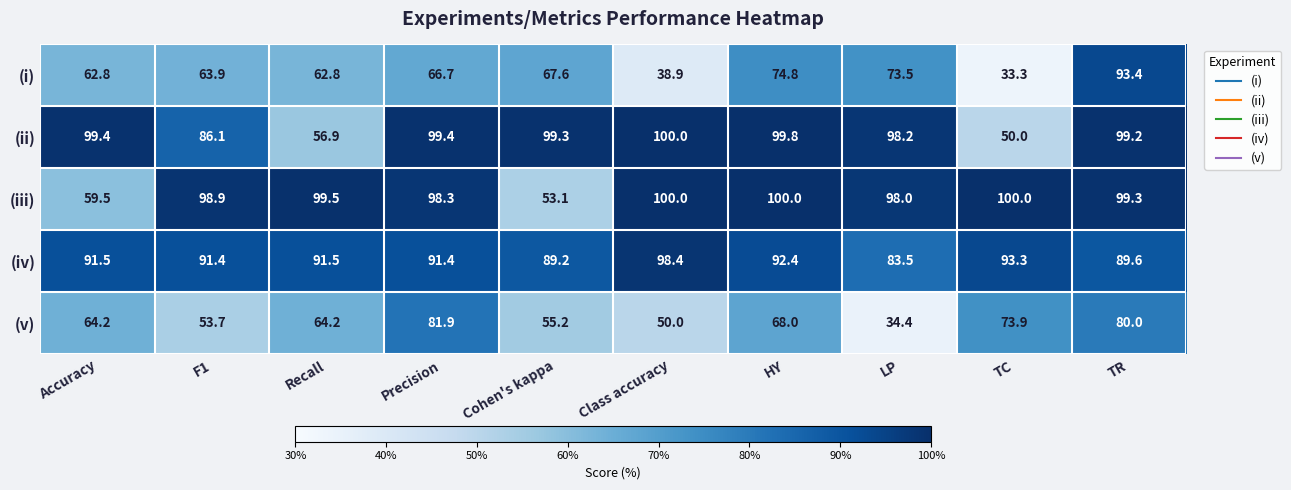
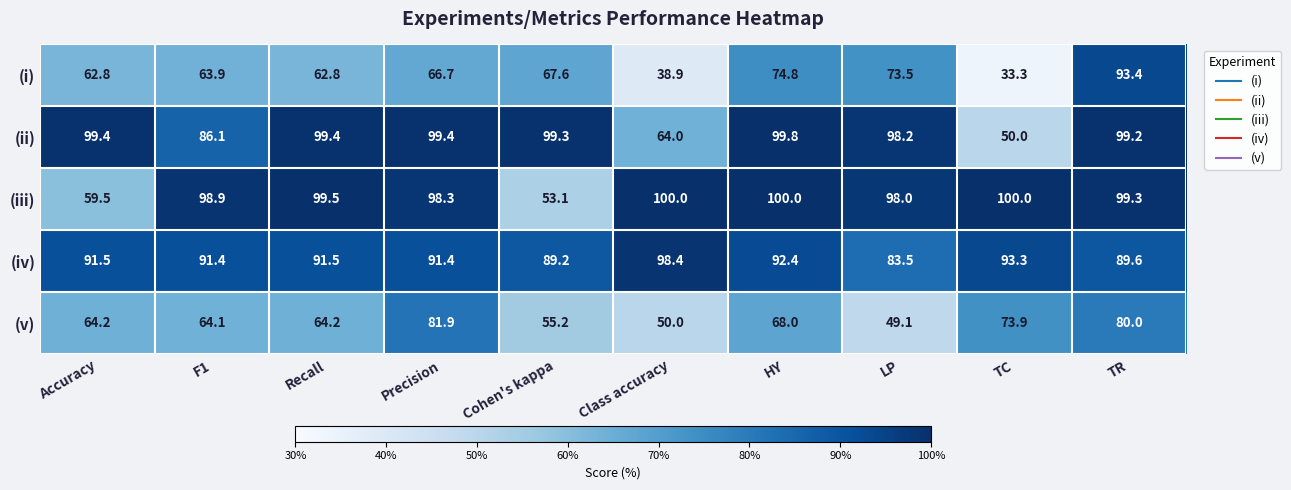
(ii), Recall: 56.9 -> 99.4
(ii), Class accuracy: 100.0 -> 64.0
(v), F1: 53.7 -> 64.1
(v), LP: 34.4 -> 49.1
